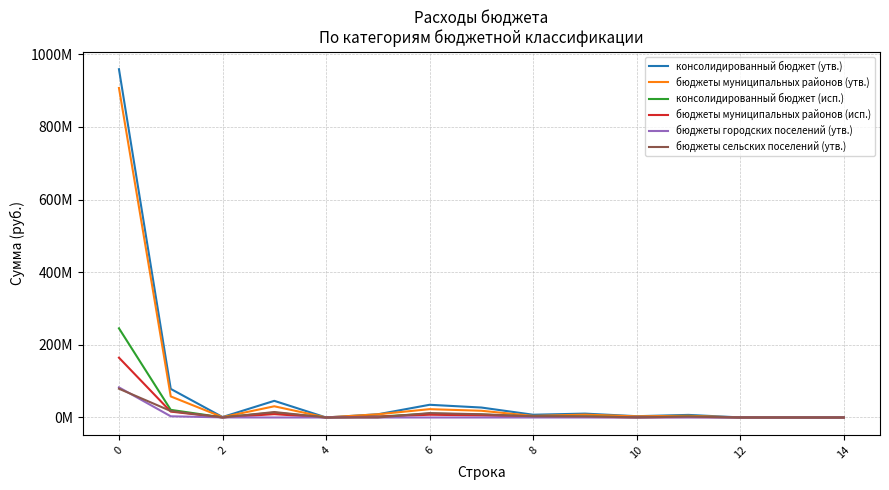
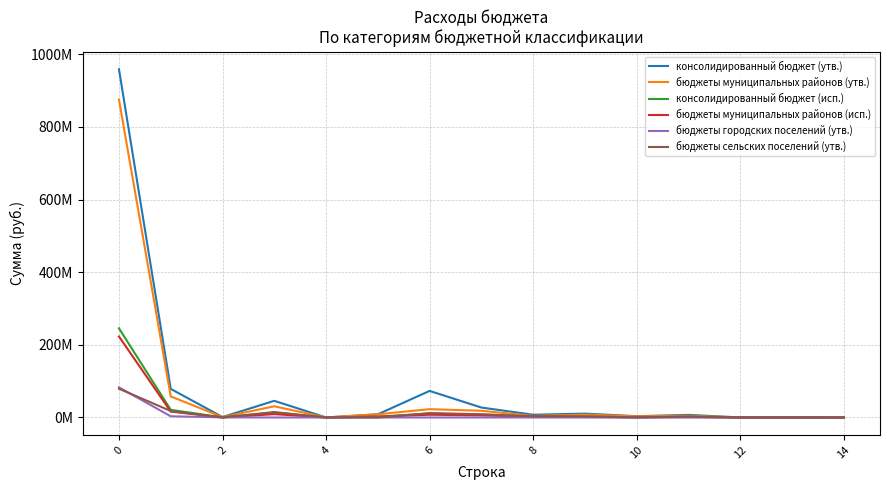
бюджеты муниципальных районов (утв.), 0: 910000000 -> 880000000
бюджеты муниципальных районов (исп.), 0: 160000000 -> 220000000
консолидированный бюджет (утв.), 6: 30000000 -> 70000000
